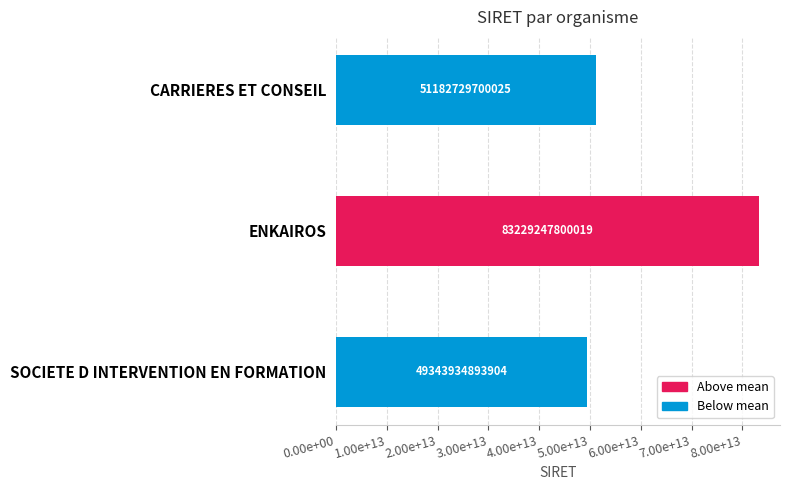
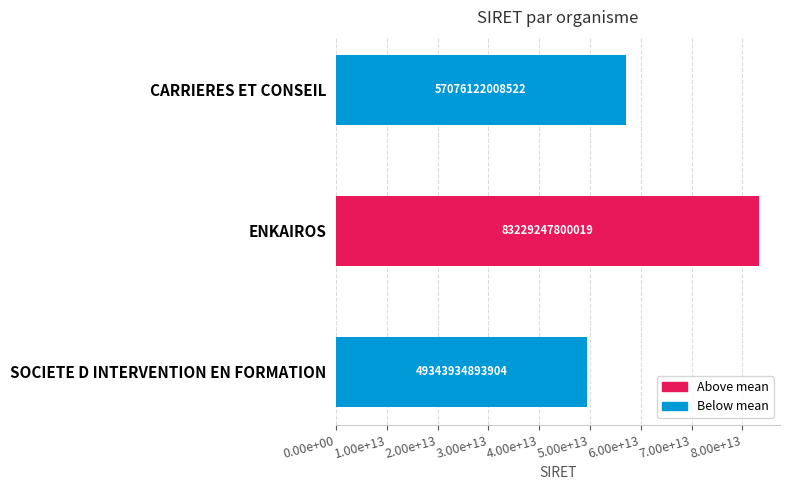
CARRIERES ET CONSEIL: 51182729700025 -> 57076122008522
